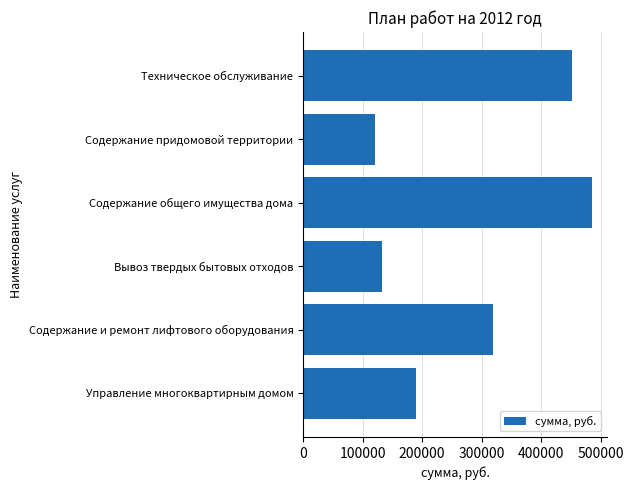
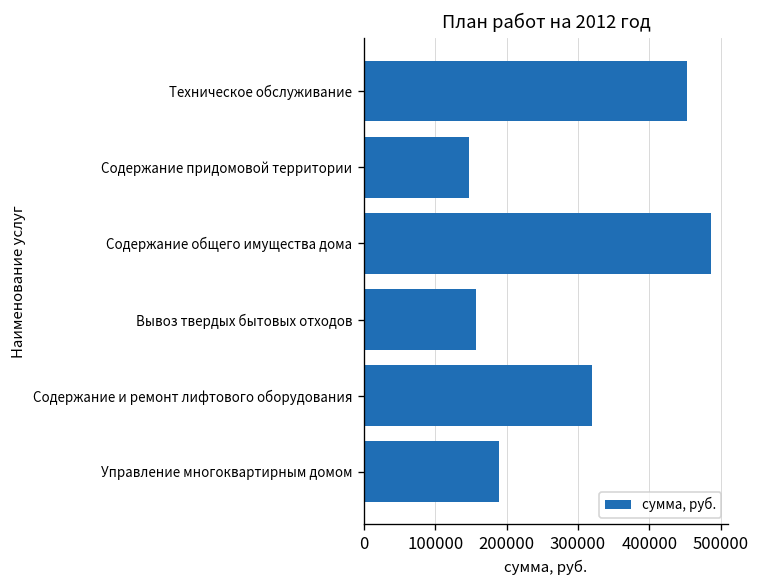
Содержание придомовой территории: 120000 -> 150000
Вывоз твердых бытовых отходов: 130000 -> 160000
